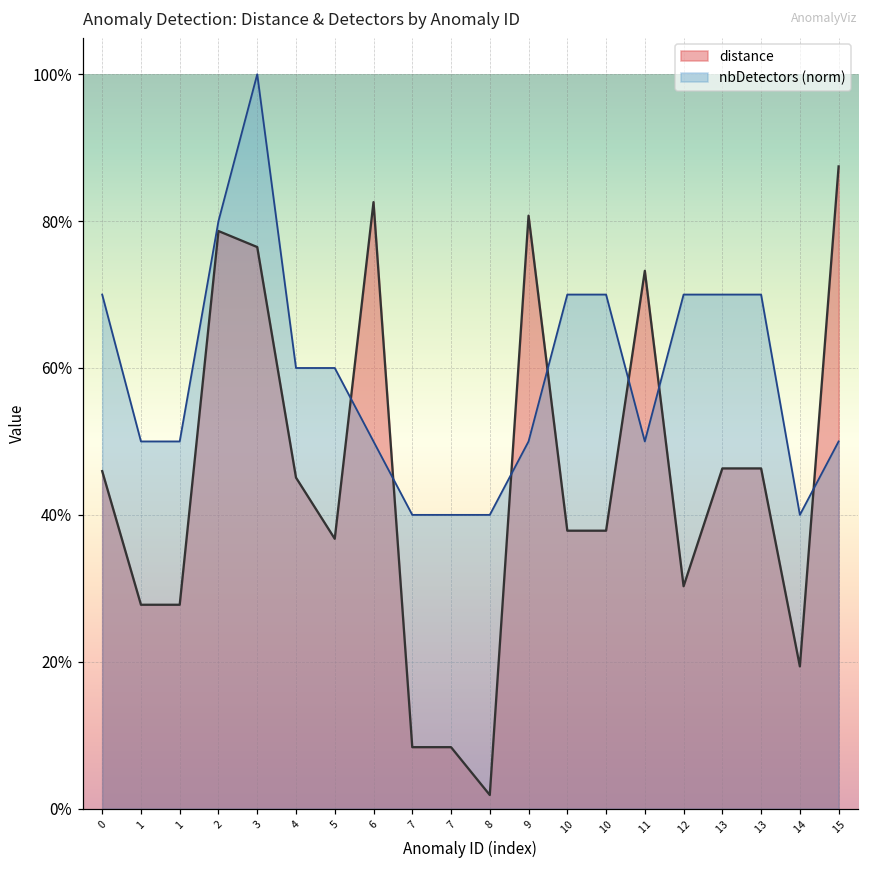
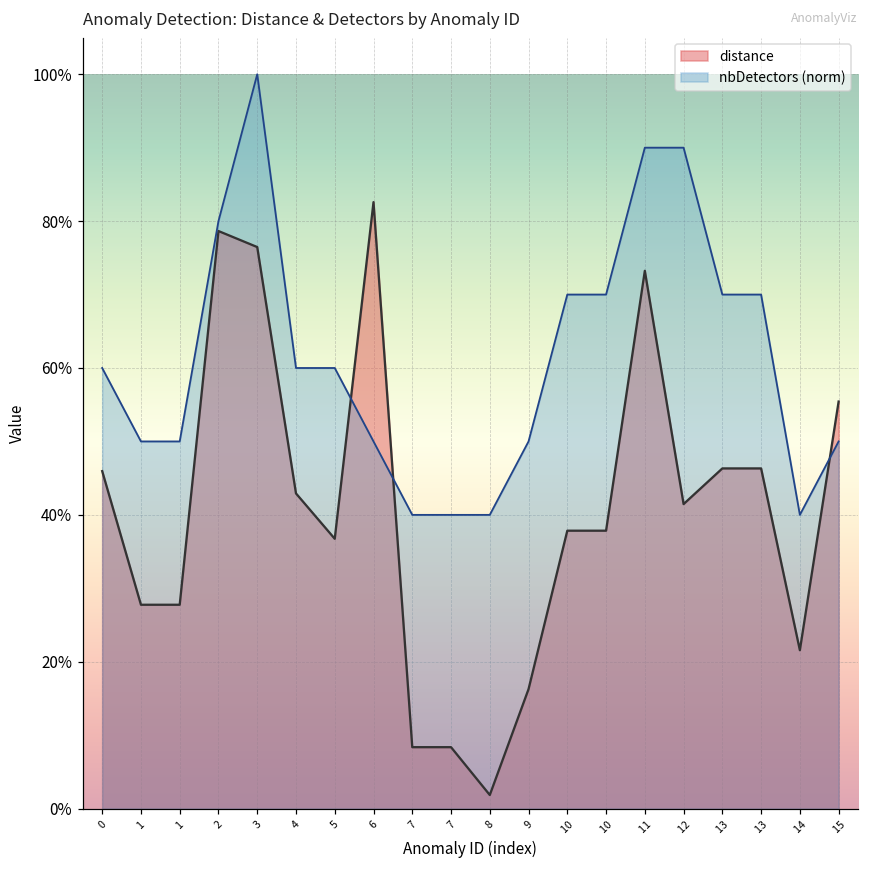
nbDetectors (norm), 0: 70% -> 60%
distance, 4: 45% -> 43%
distance, 9: 81% -> 16%
nbDetectors (norm), 11: 50% -> 90%
distance, 12: 30% -> 41%
nbDetectors (norm), 12: 70% -> 90%
distance, 14: 19% -> 22%
distance, 15: 87% -> 55%
